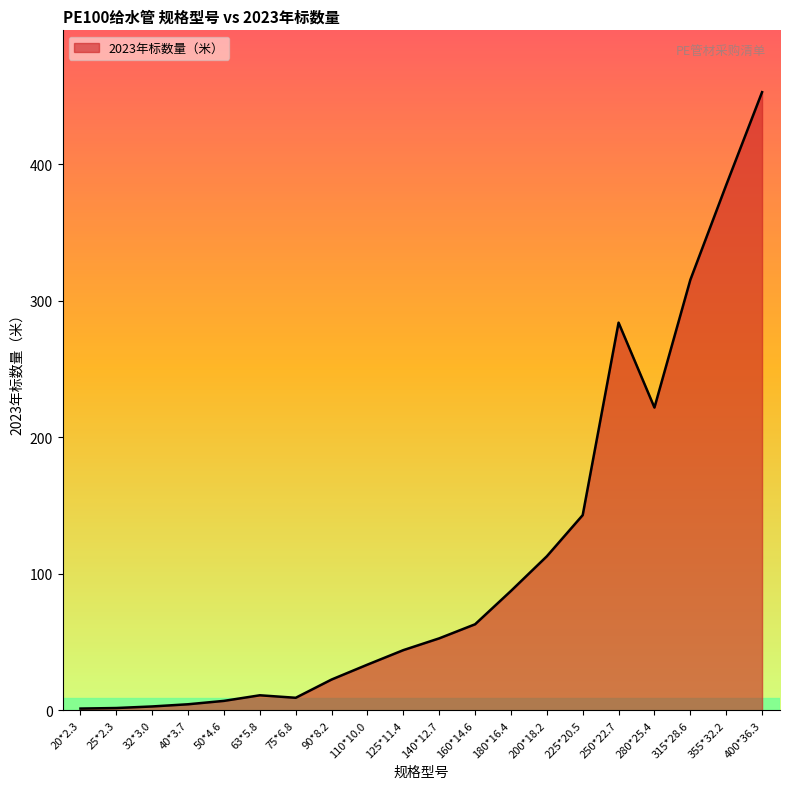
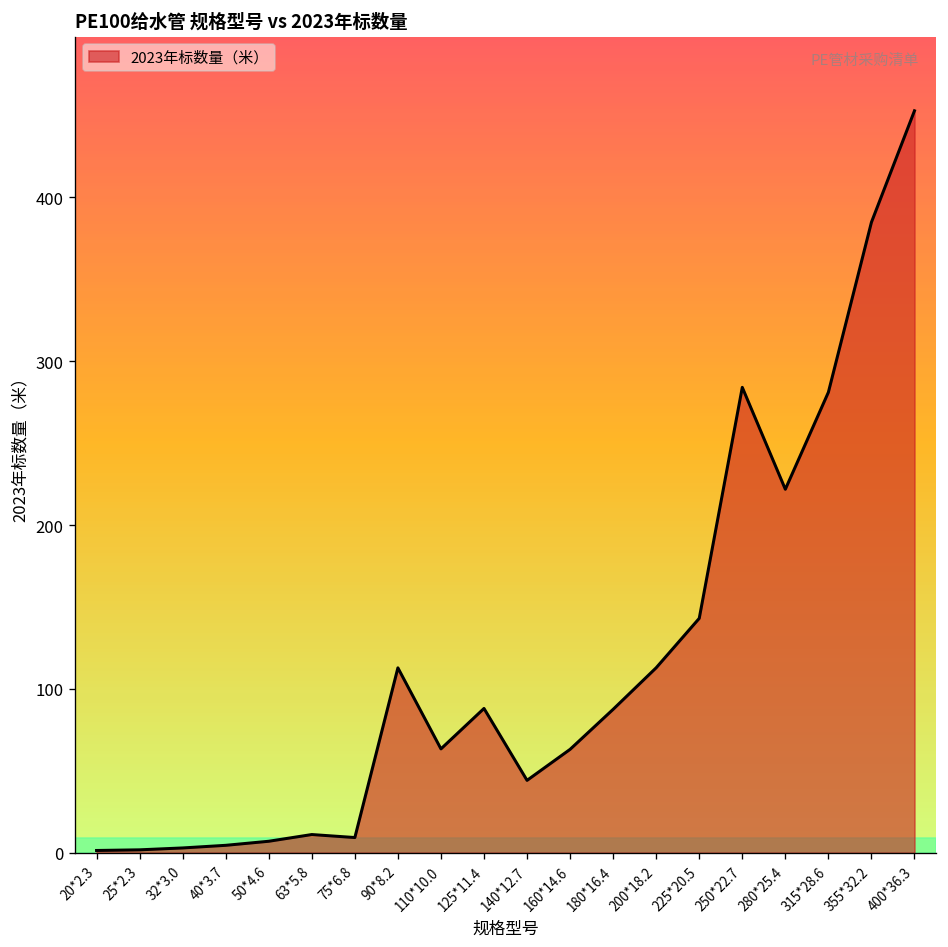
90*8.2: 23 -> 113
110*10.0: 34 -> 63
125*11.4: 44 -> 88
140*12.7: 53 -> 44
315*28.6: 315 -> 281
